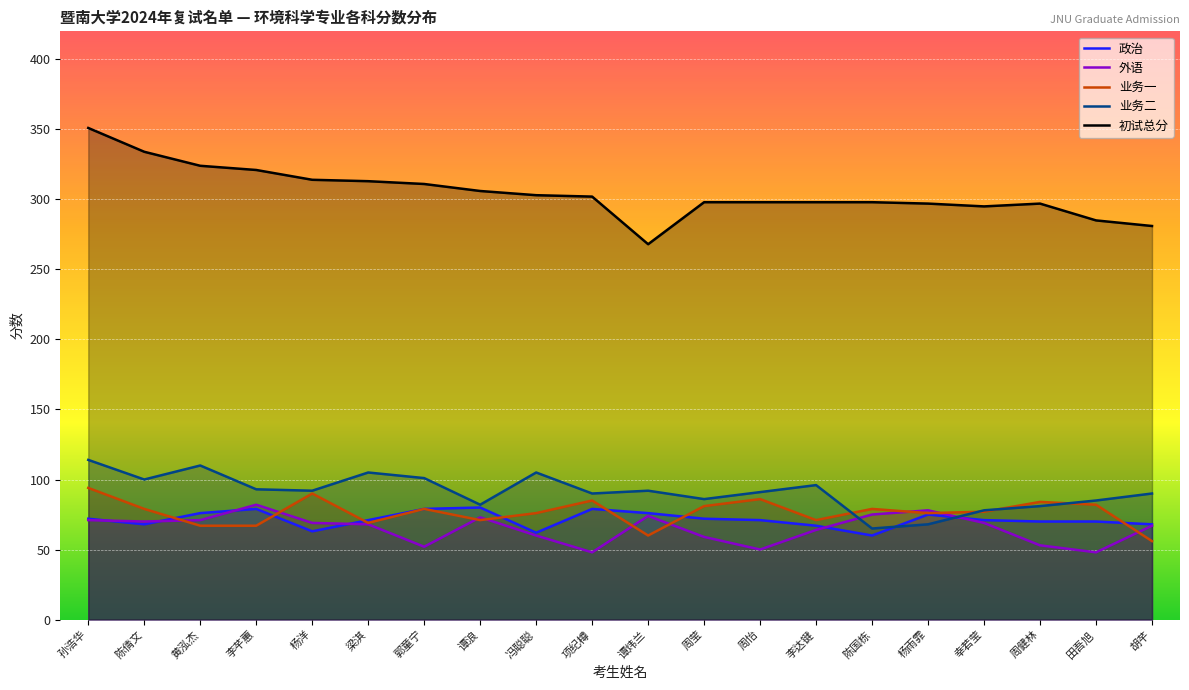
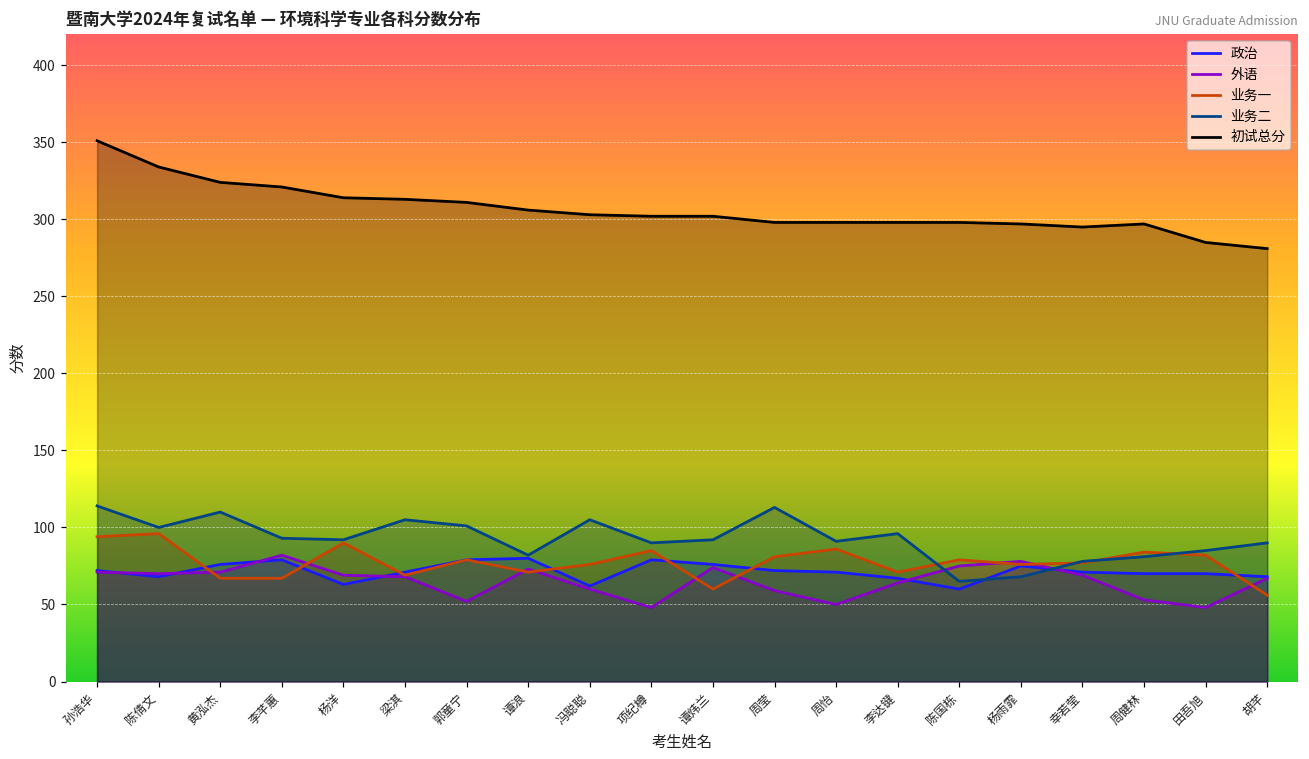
业务一, 陈倩文: 79 -> 96
初试总分, 谭炜兰: 268 -> 302
业务二, 周莹: 86 -> 113
